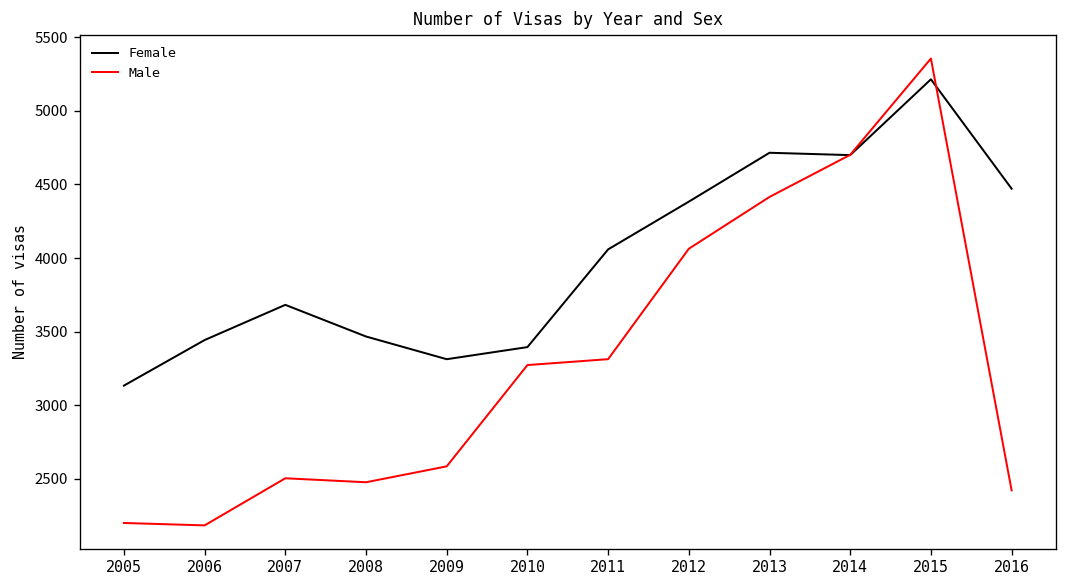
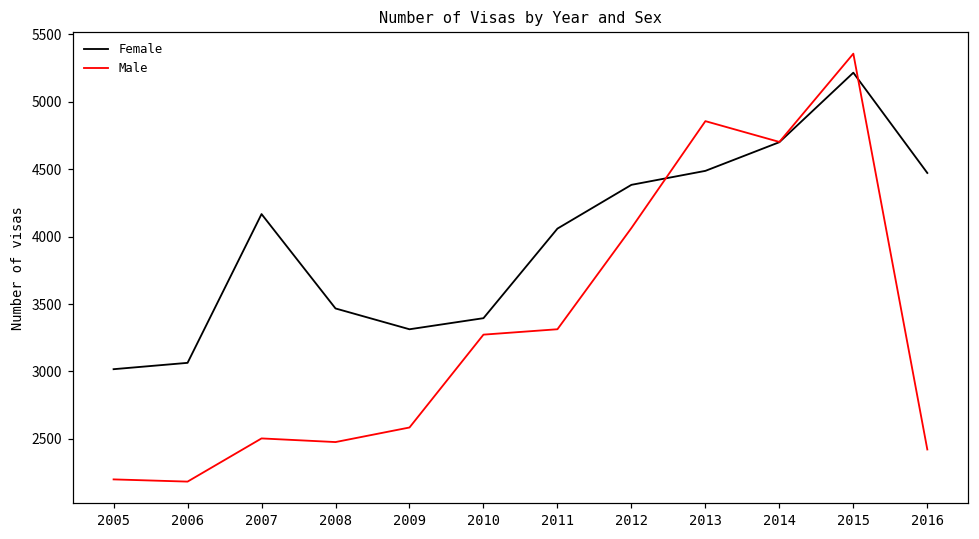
Female, 2005: 3130 -> 3020
Female, 2006: 3440 -> 3060
Female, 2007: 3680 -> 4170
Female, 2013: 4720 -> 4490
Male, 2013: 4420 -> 4860
